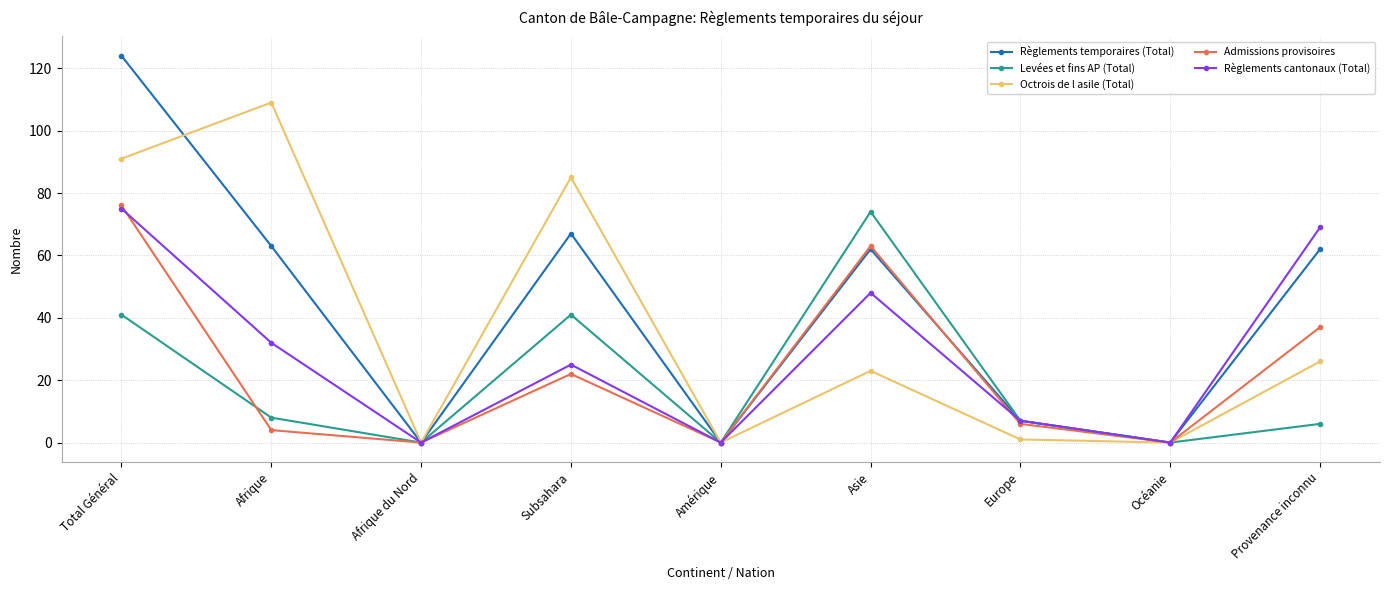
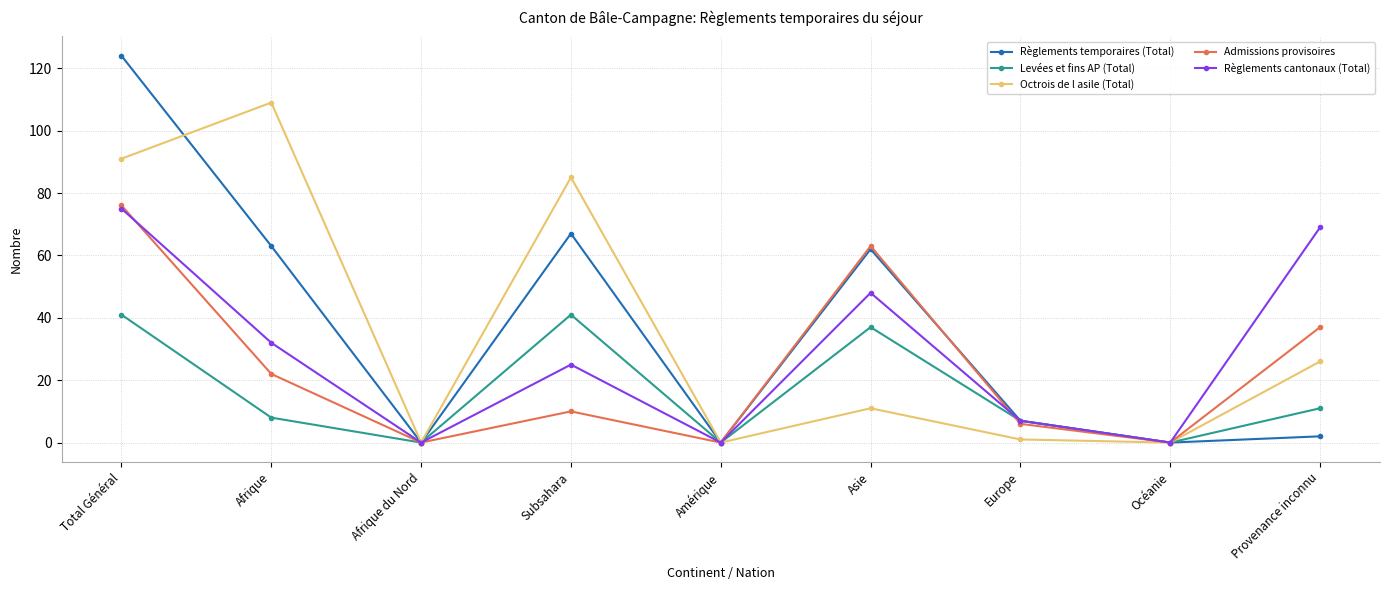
Admissions provisoires, Afrique: 4 -> 22
Admissions provisoires, Subsahara: 22 -> 10
Levées et fins AP (Total), Asie: 74 -> 37
Octrois de l asile (Total), Asie: 23 -> 11
Règlements temporaires (Total), Provenance inconnu: 62 -> 2
Levées et fins AP (Total), Provenance inconnu: 6 -> 11
